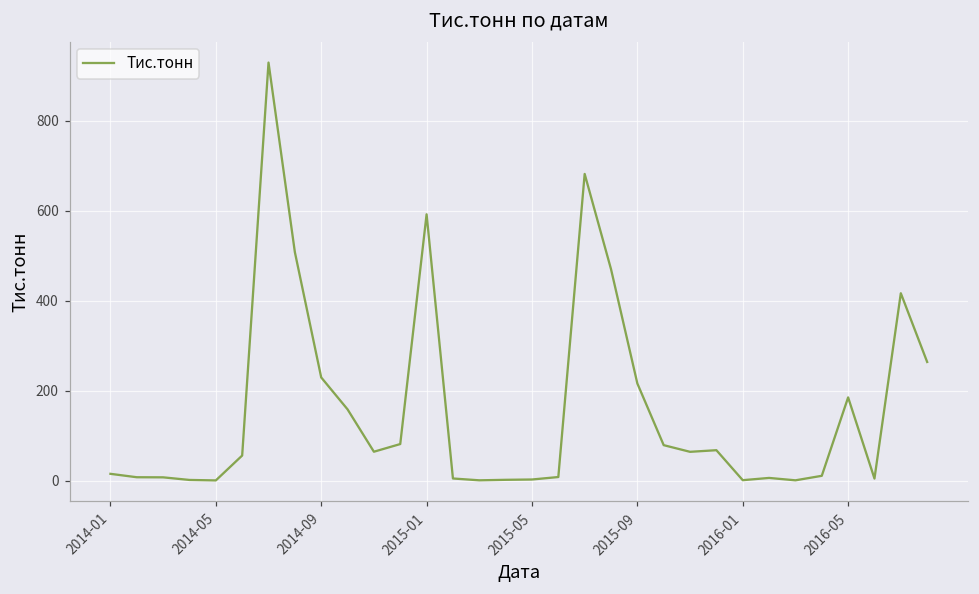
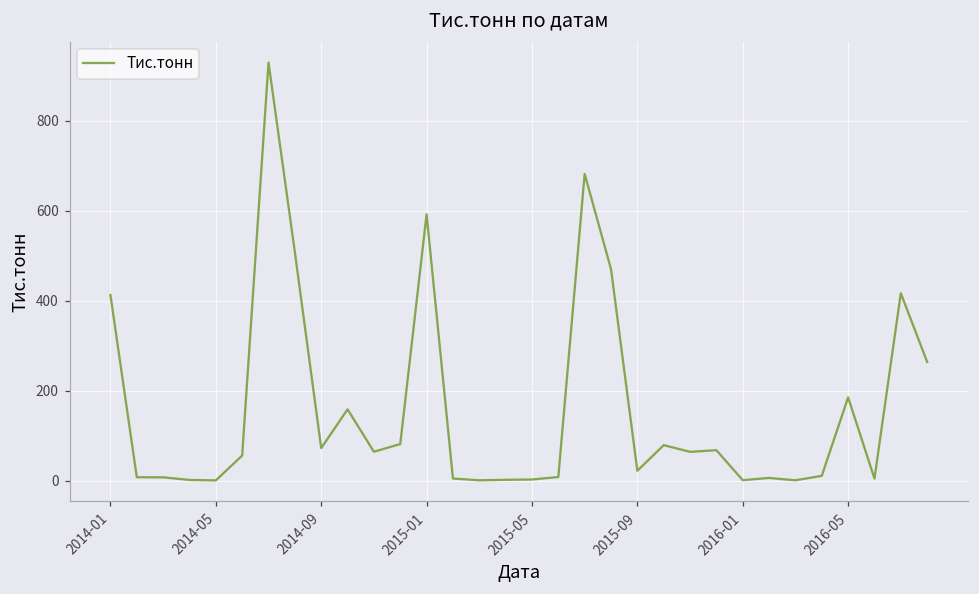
2014-01: 20 -> 410
2014-09: 230 -> 70
2015-09: 220 -> 20
